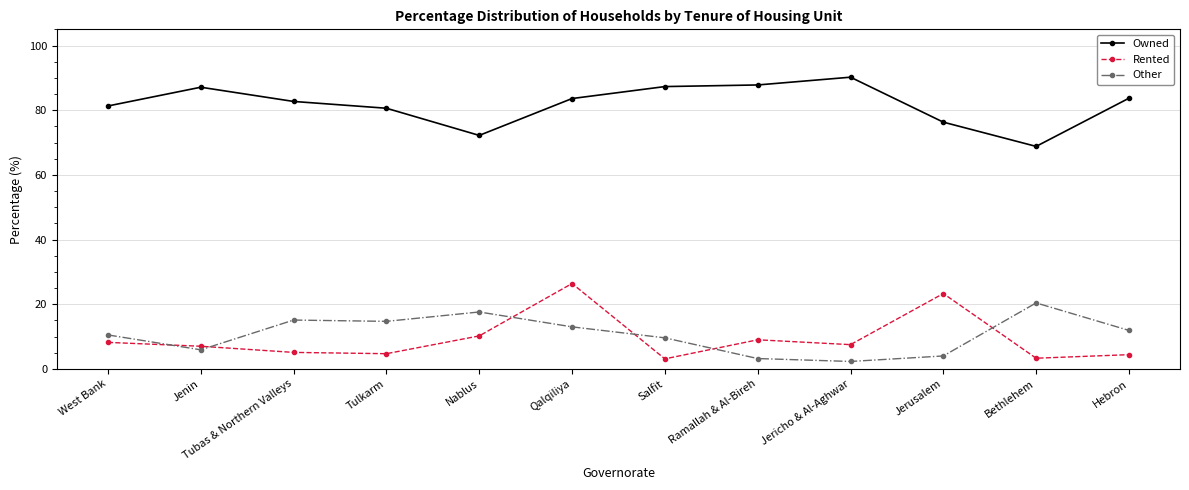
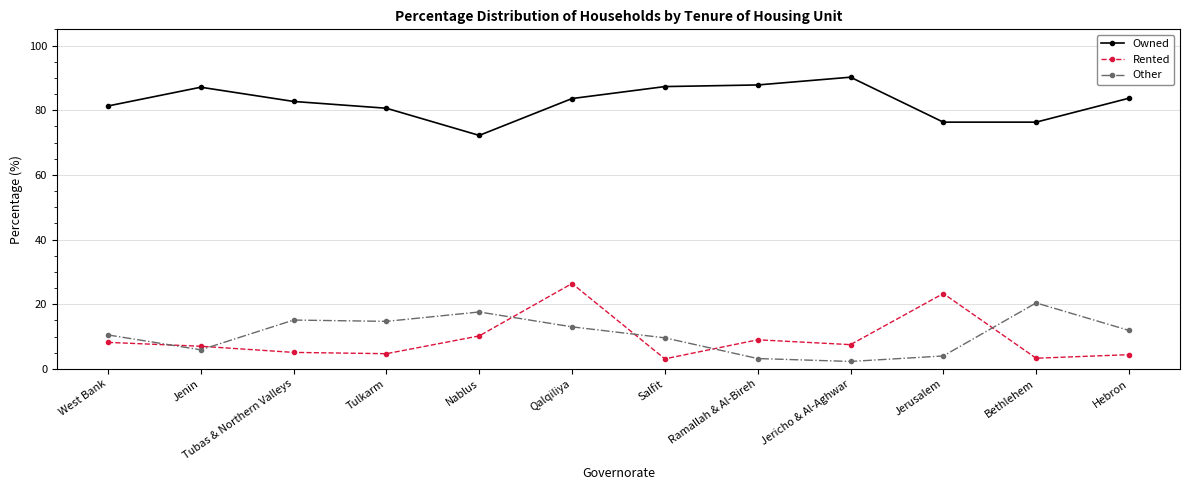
Owned, Bethlehem: 69 -> 76
